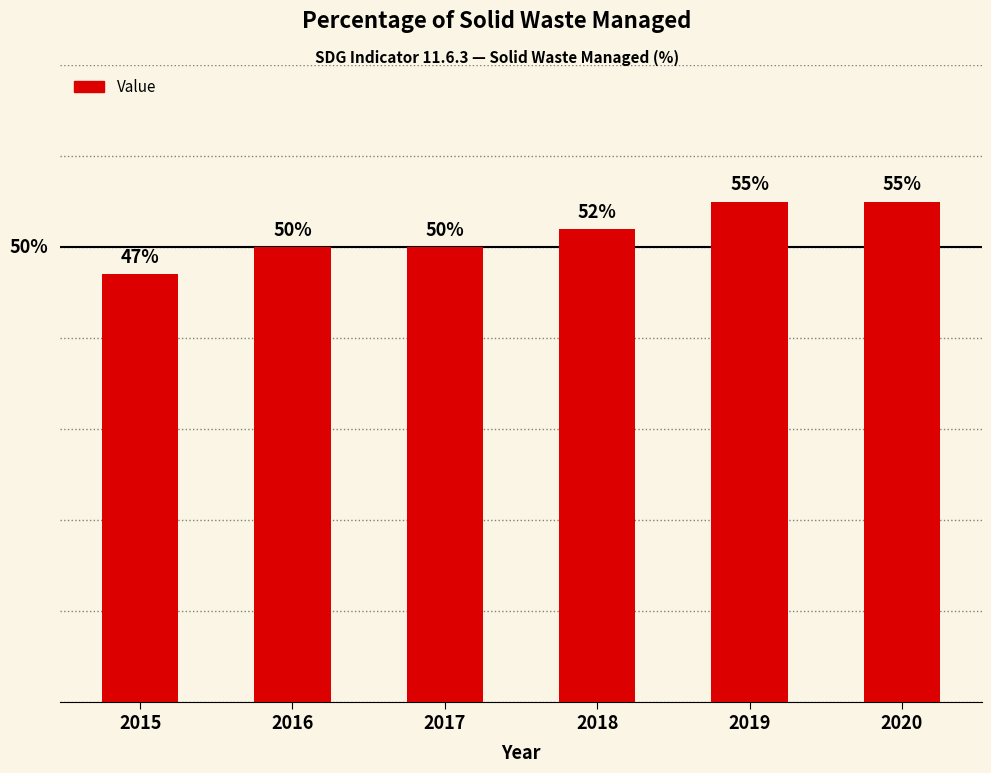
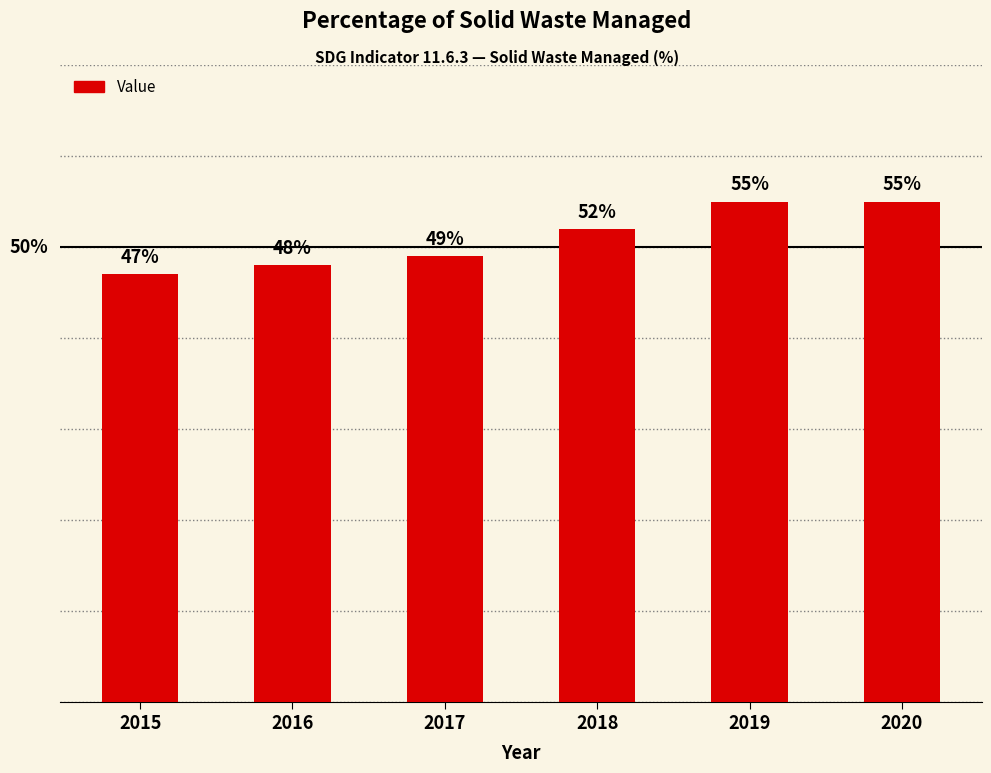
2016: 50% -> 48%
2017: 50% -> 49%
